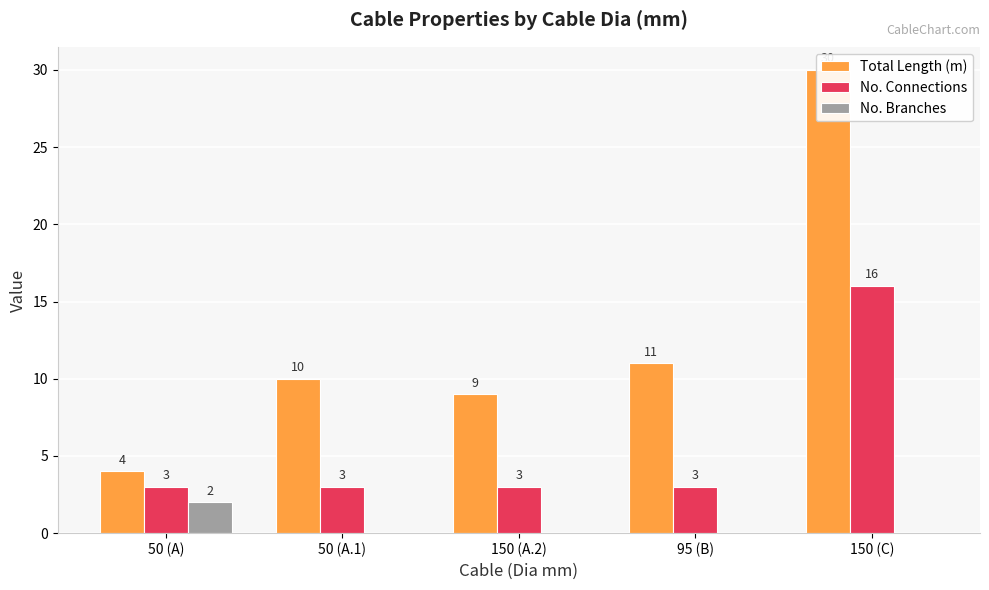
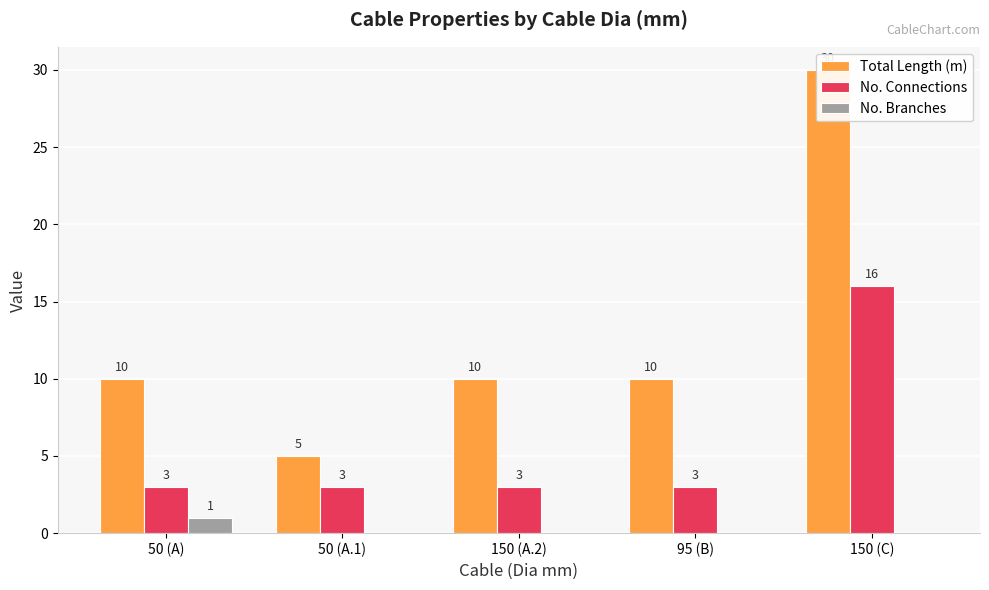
Total Length (m), 50 (A): 4 -> 10
No. Branches, 50 (A): 2 -> 1
Total Length (m), 50 (A.1): 10 -> 5
Total Length (m), 150 (A.2): 9 -> 10
Total Length (m), 95 (B): 11 -> 10
